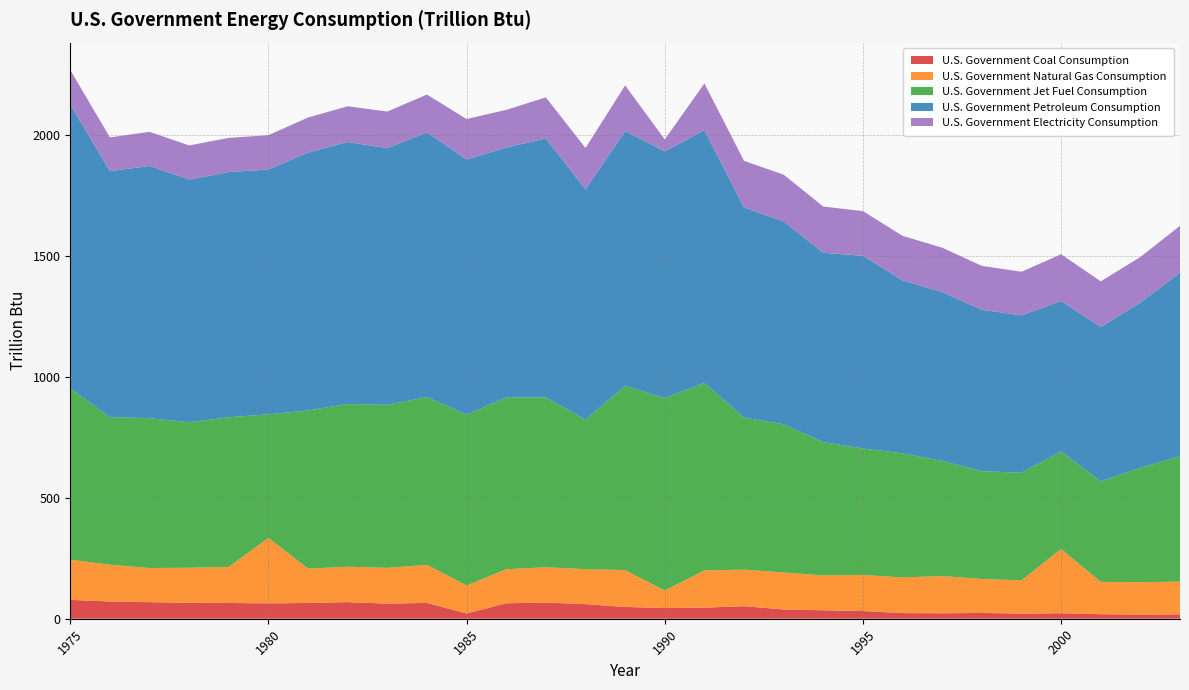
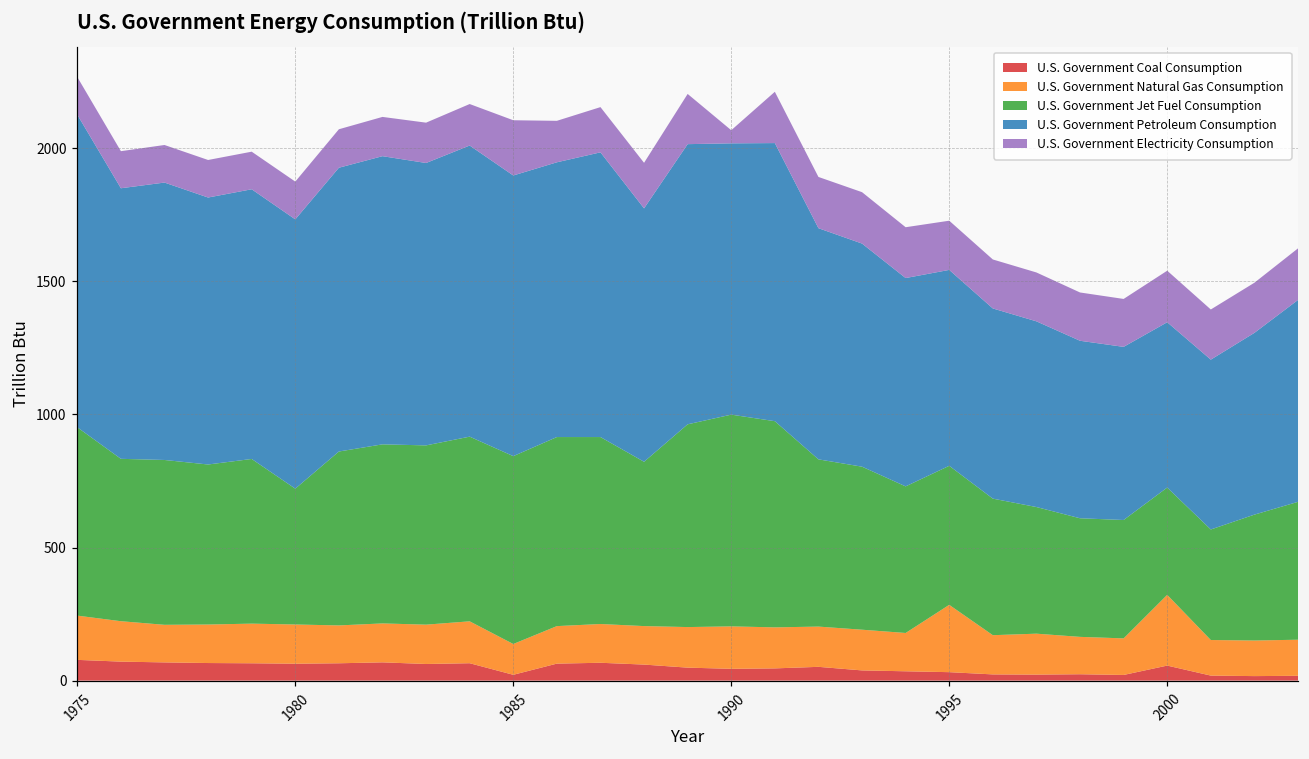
U.S. Government Natural Gas Consumption, 1980: 270 -> 150
U.S. Government Electricity Consumption, 1985: 170 -> 210
U.S. Government Natural Gas Consumption, 1990: 70 -> 160
U.S. Government Natural Gas Consumption, 1995: 150 -> 250
U.S. Government Petroleum Consumption, 1995: 800 -> 740
U.S. Government Coal Consumption, 2000: 20 -> 60
